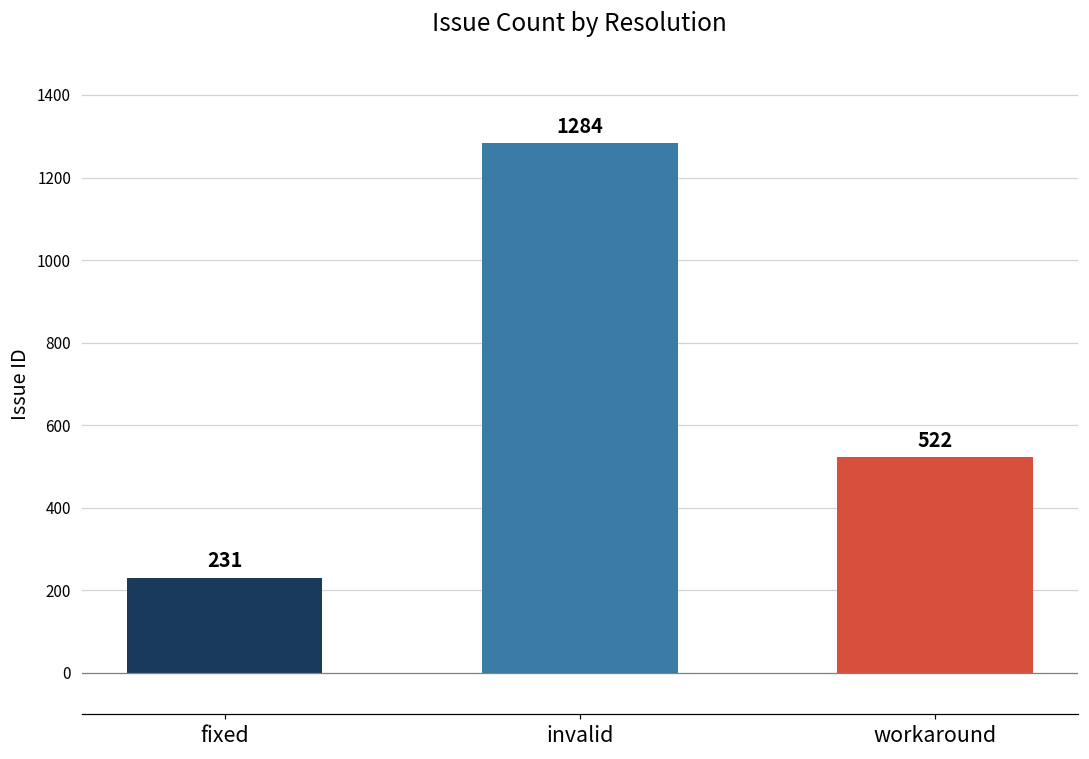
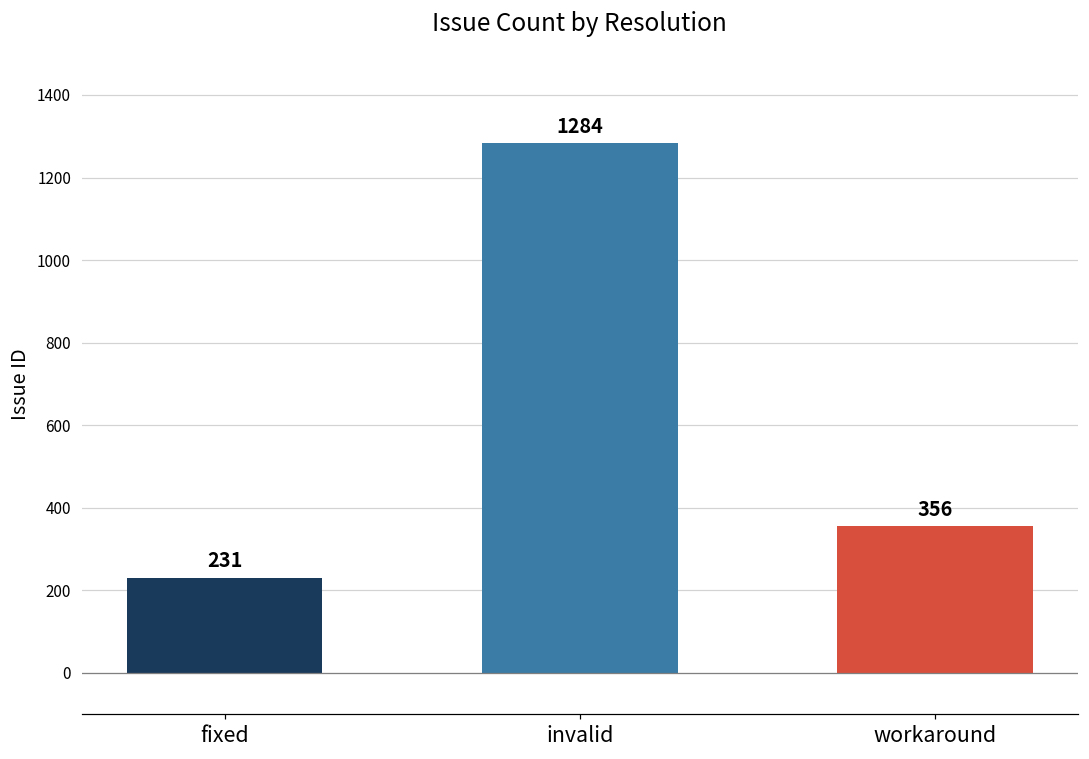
workaround: 522 -> 356
